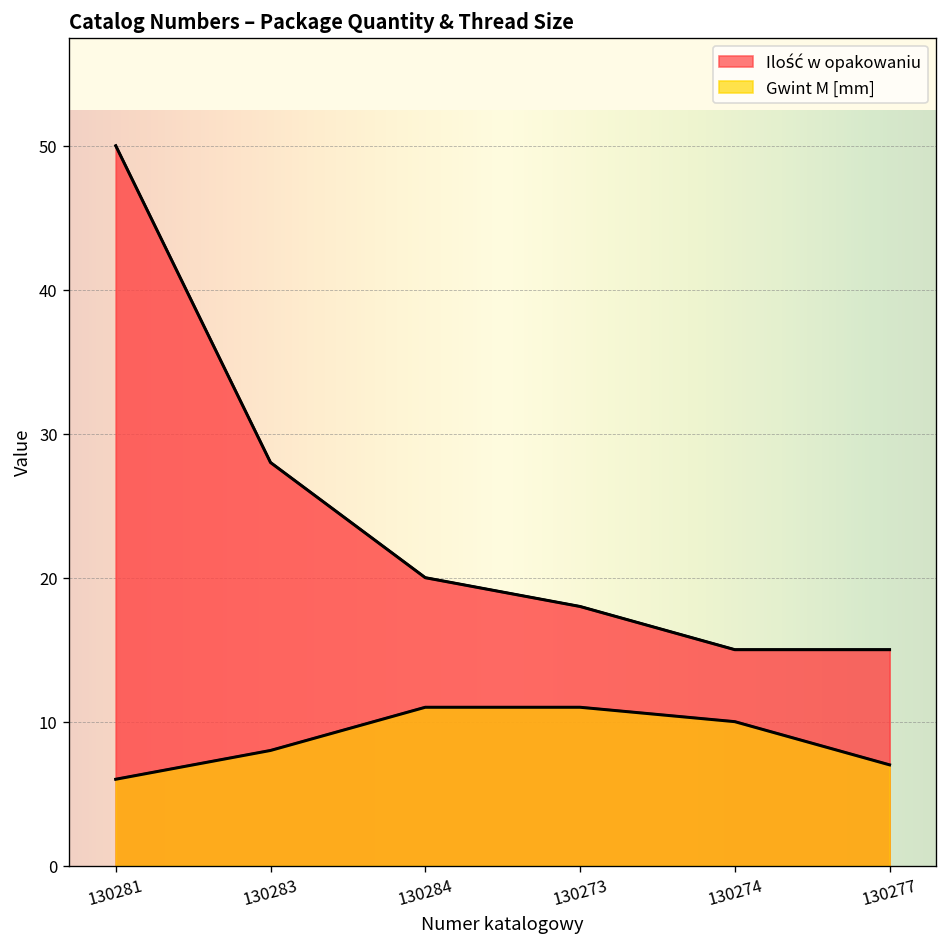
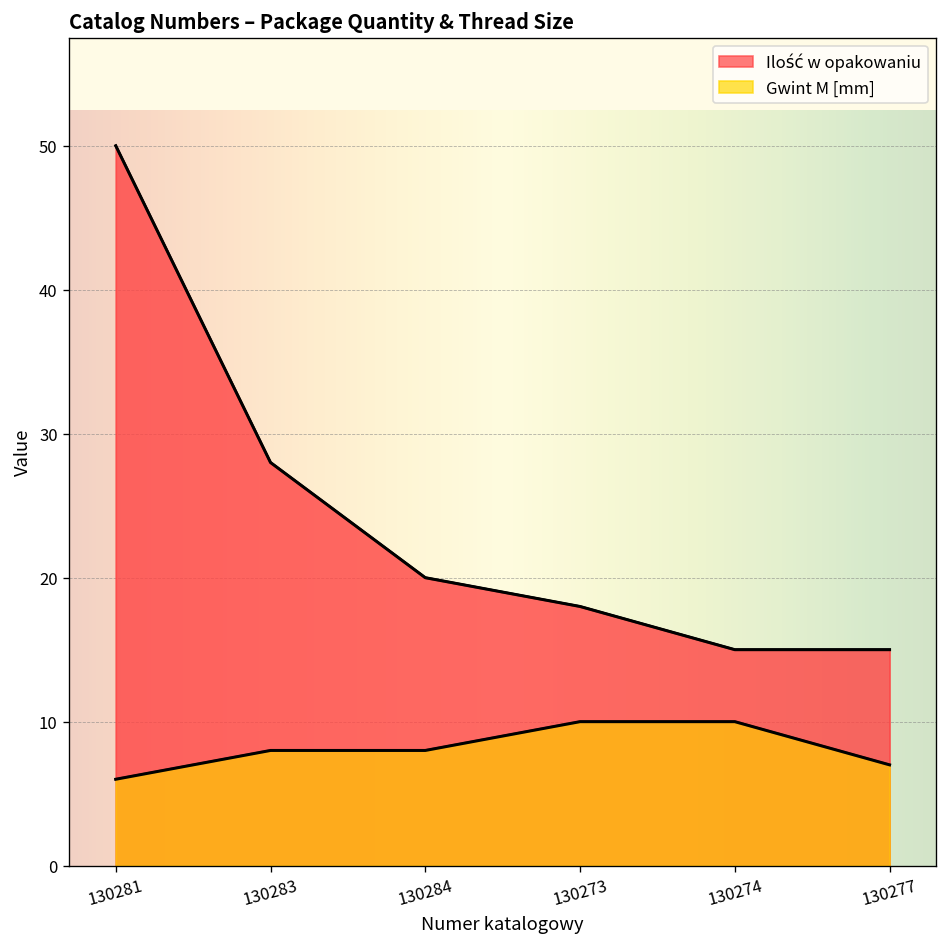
Gwint M [mm], 130284: 11 -> 8
Gwint M [mm], 130273: 11 -> 10
